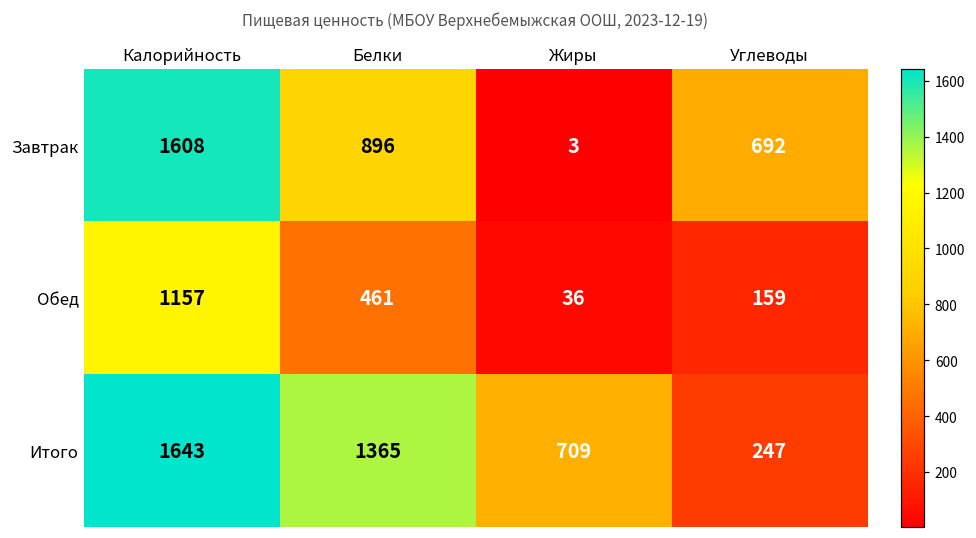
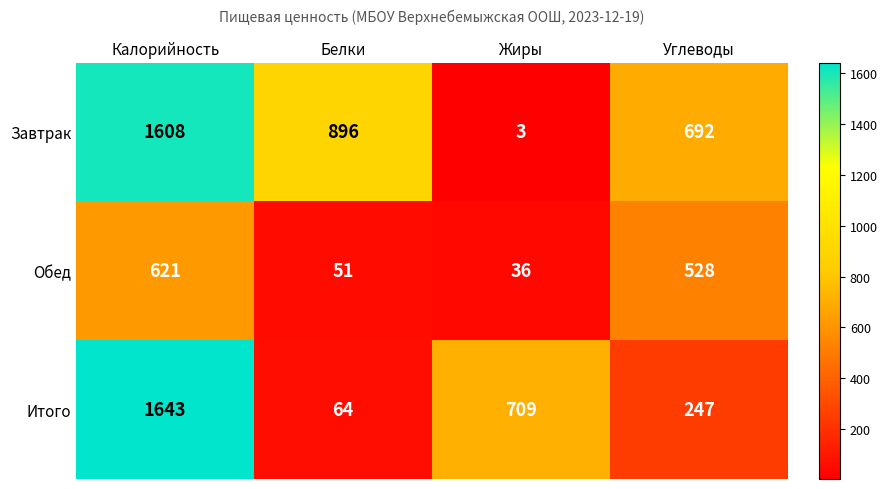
Обед, Калорийность: 1157 -> 621
Обед, Белки: 461 -> 51
Обед, Углеводы: 159 -> 528
Итого, Белки: 1365 -> 64
